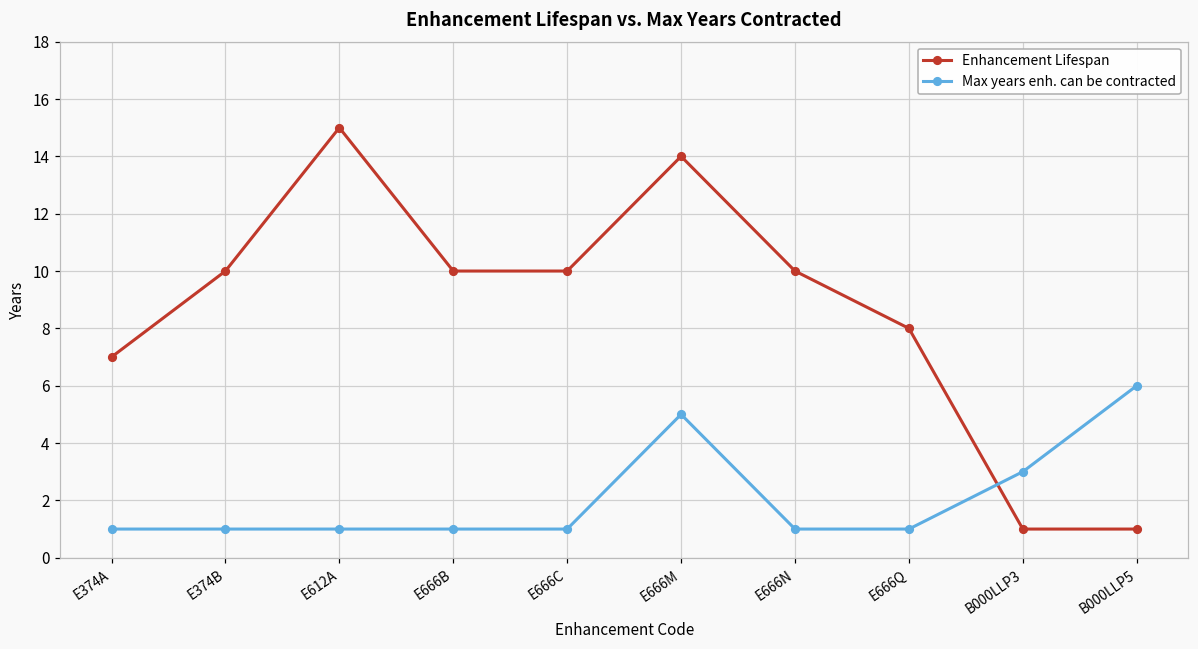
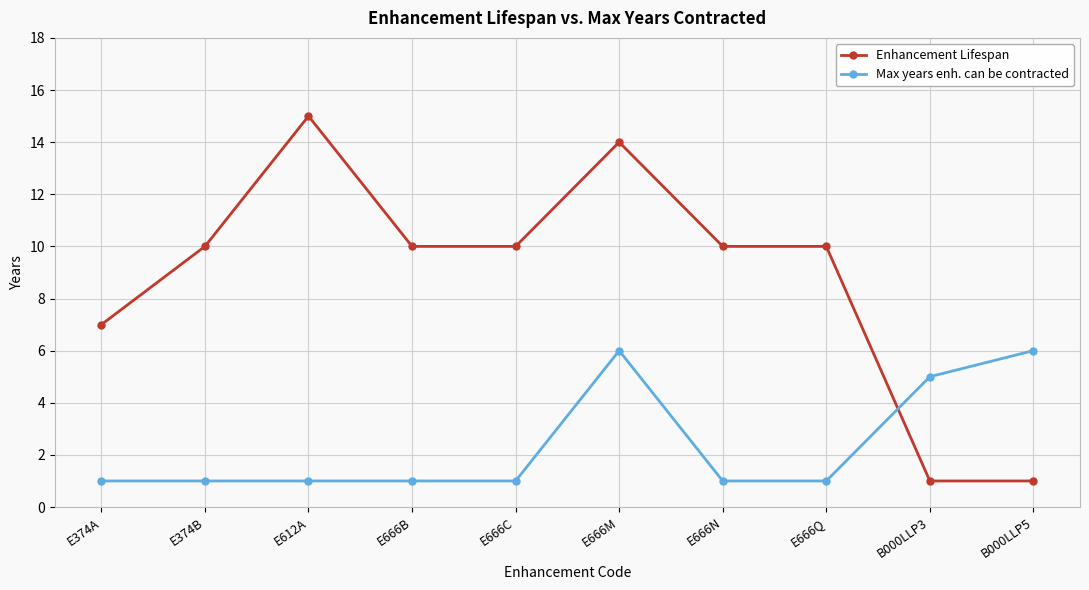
Max years enh. can be contracted, E666M: 5 -> 6
Enhancement Lifespan, E666Q: 8 -> 10
Max years enh. can be contracted, B000LLP3: 3 -> 5
